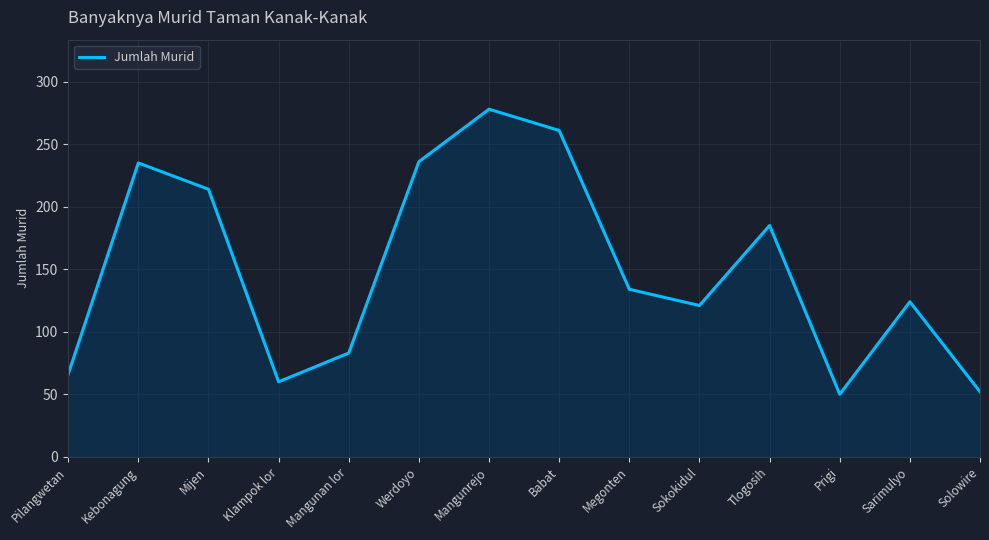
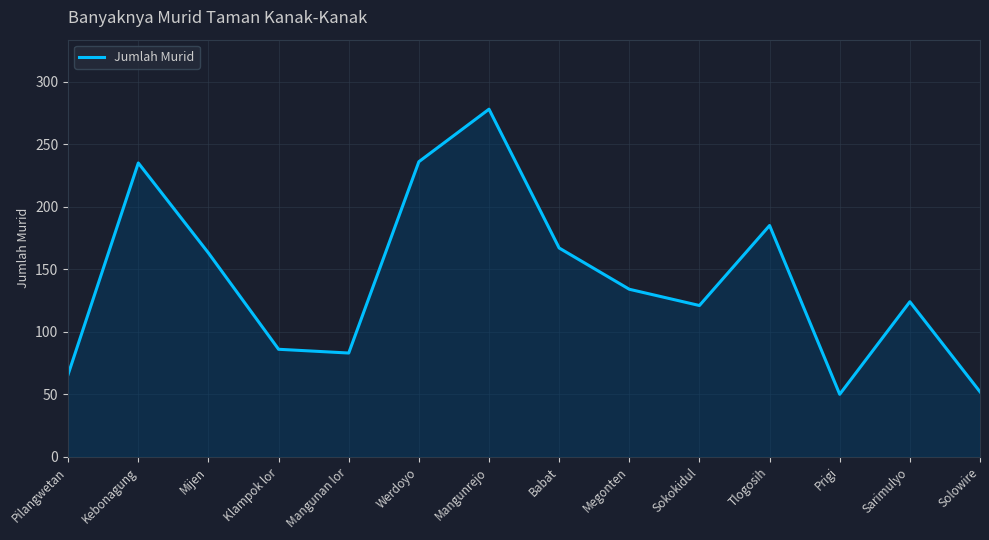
Mijen: 214 -> 163
Klampok lor: 60 -> 86
Babat: 261 -> 167
